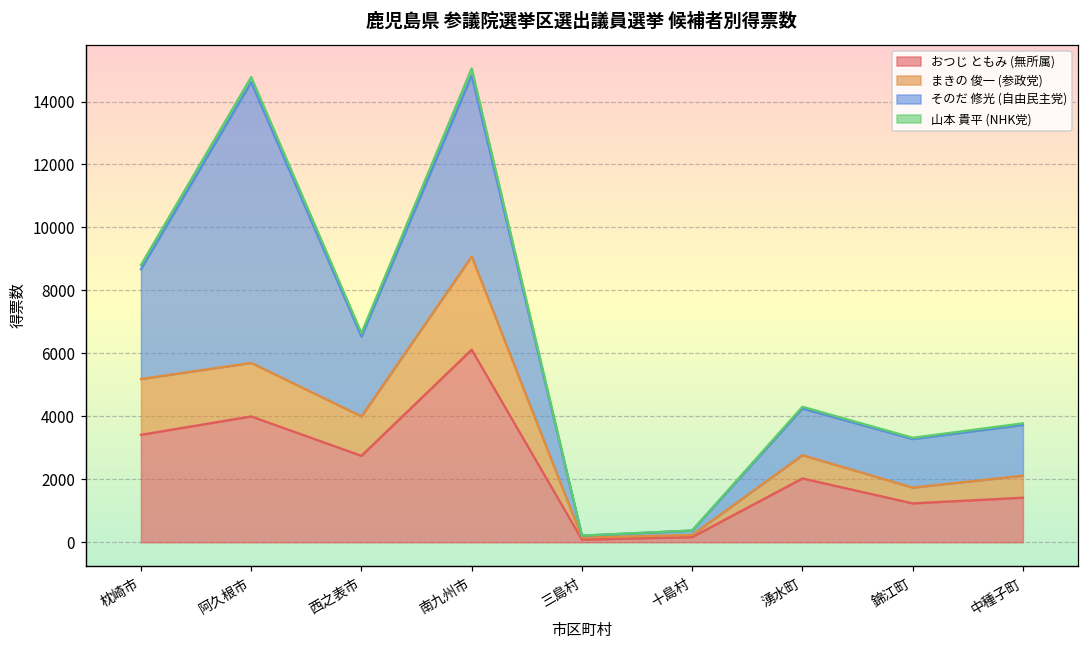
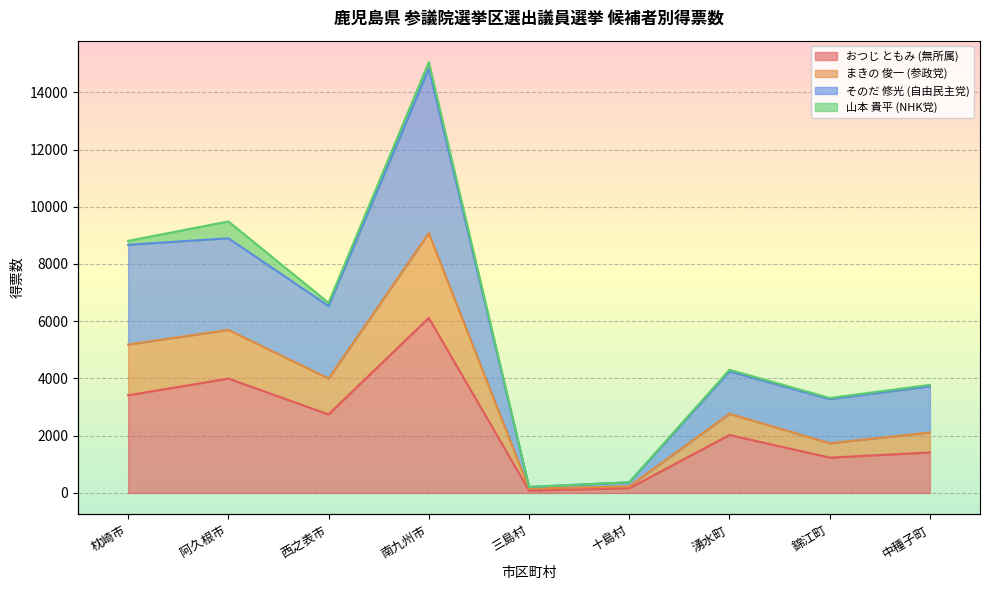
そのだ 修光 (自由民主党), 阿久根市: 8900 -> 3200
山本 貴平 (NHK党), 阿久根市: 200 -> 600
